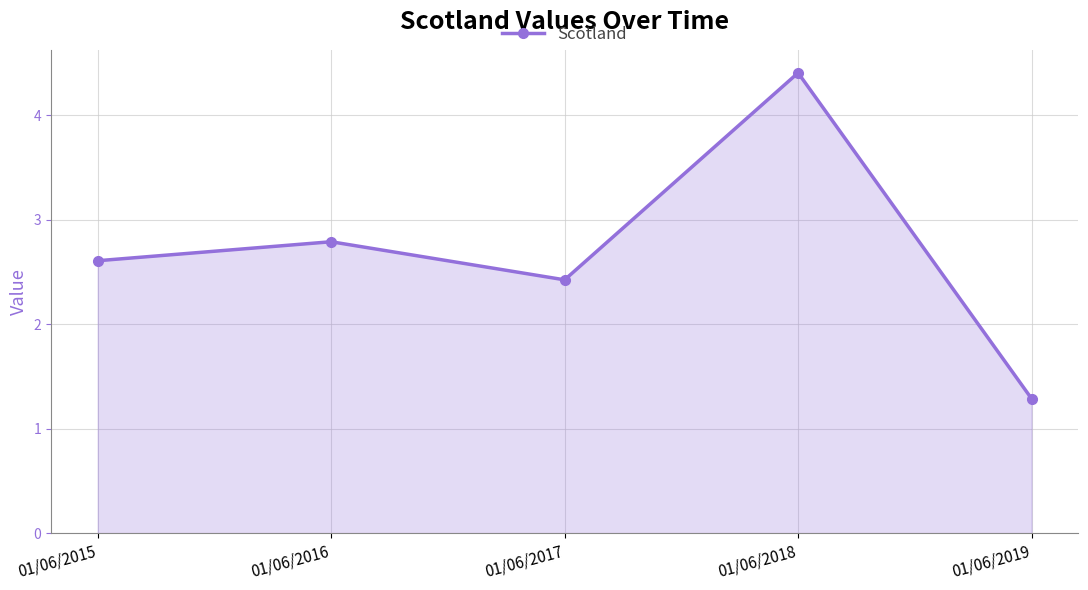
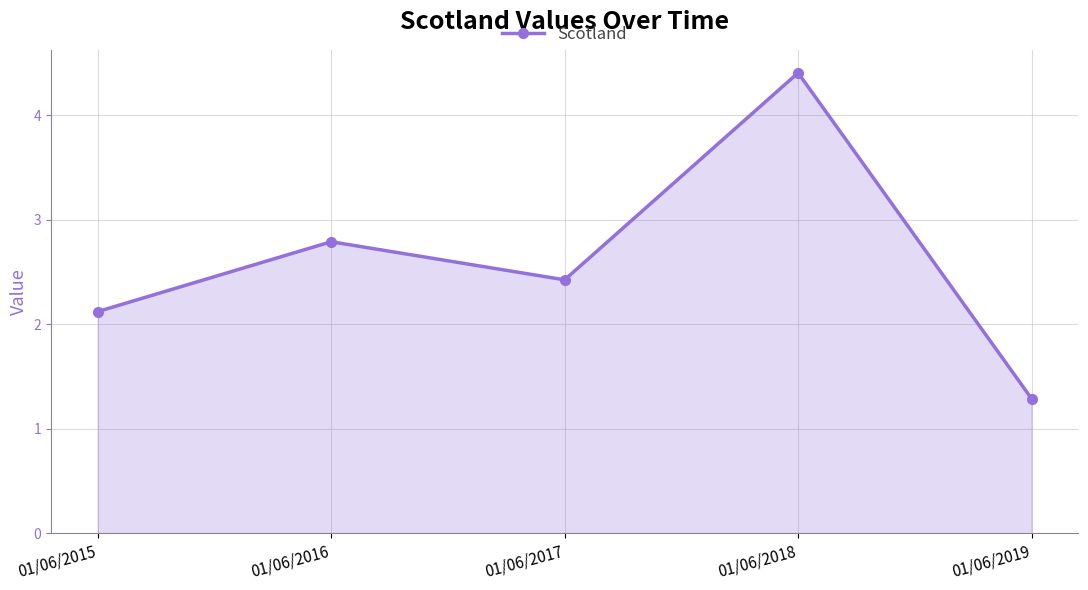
01/06/2015: 2.61 -> 2.12
